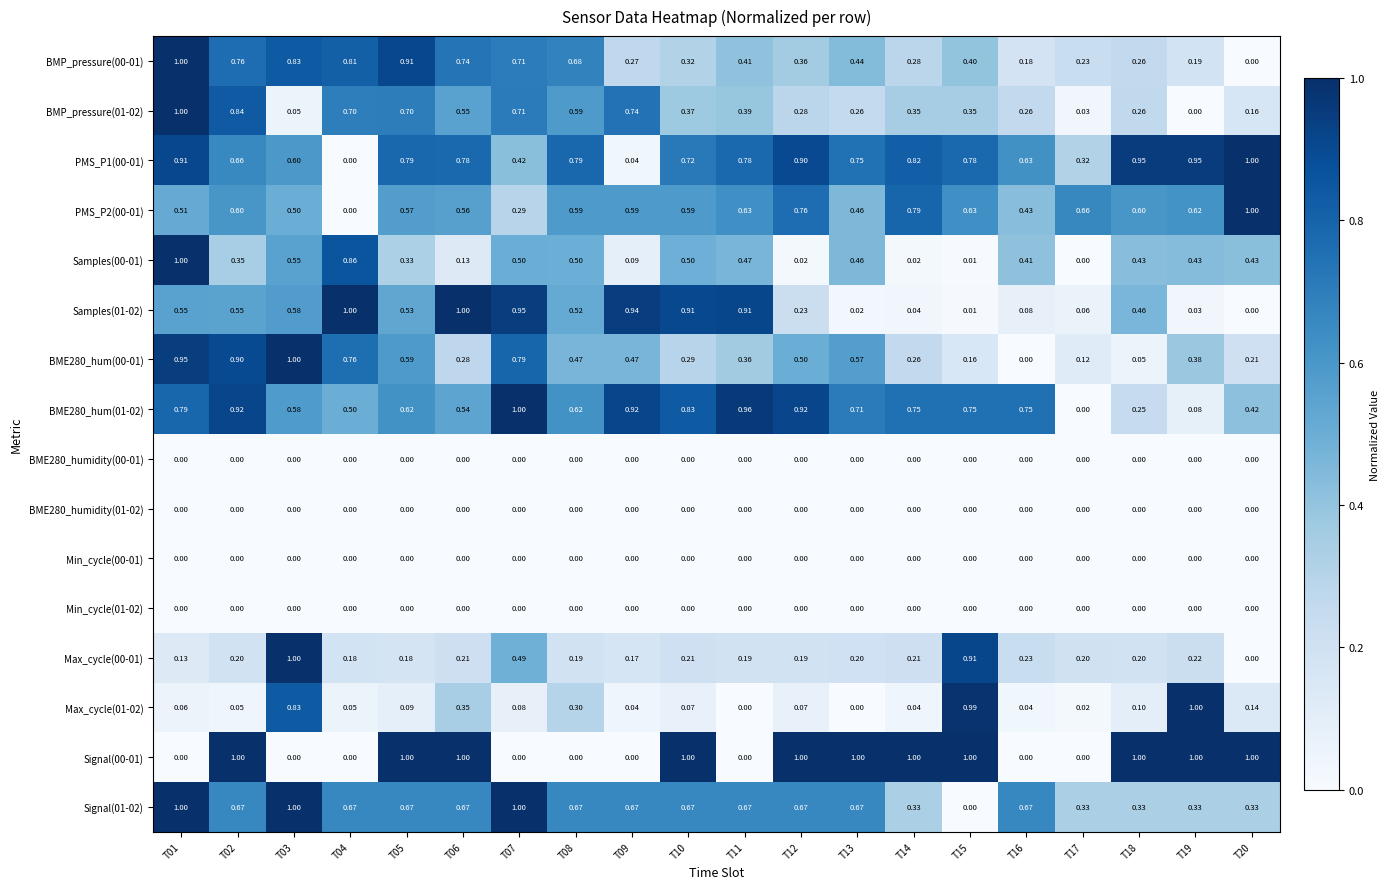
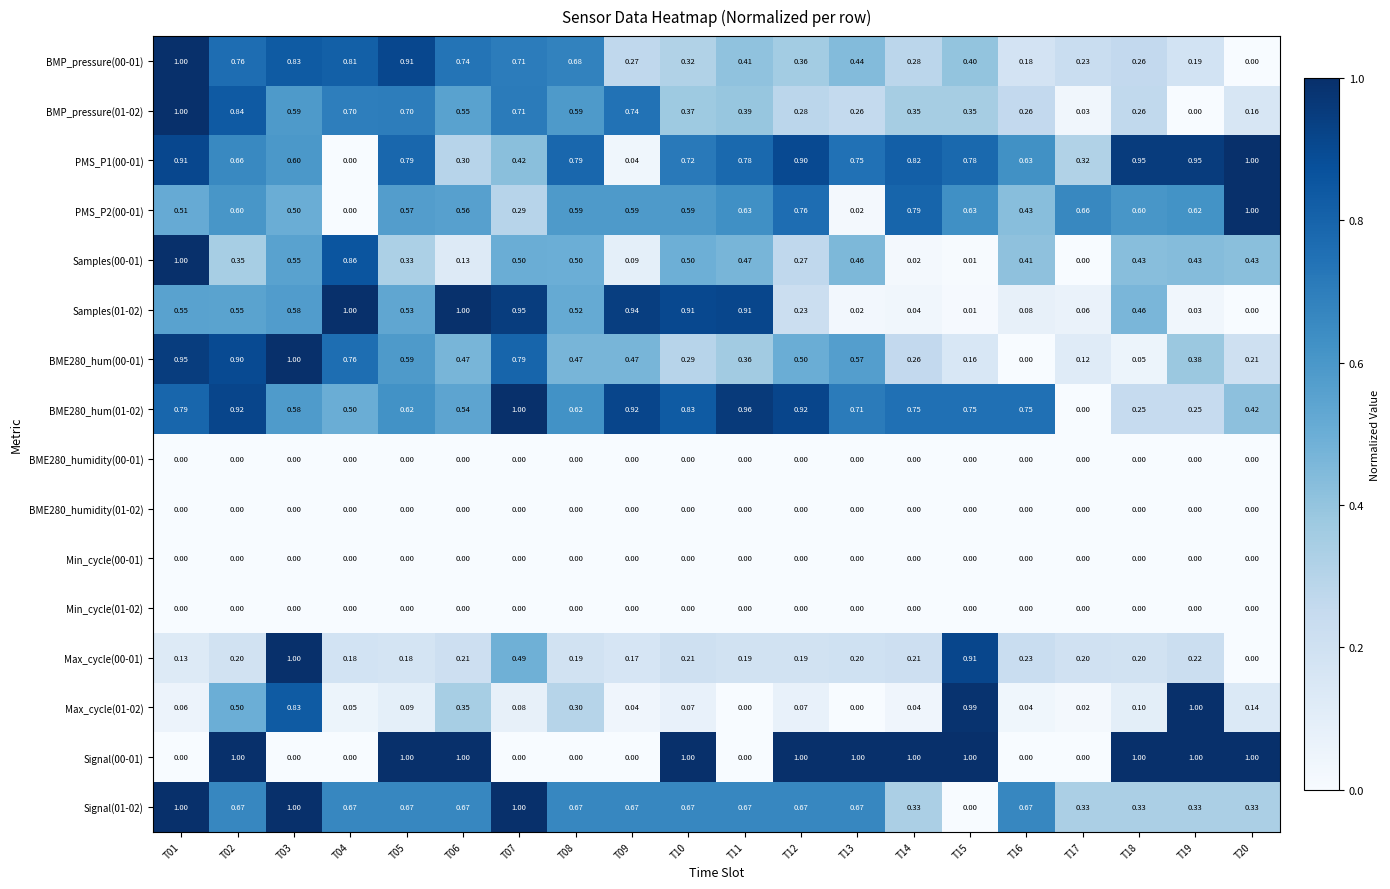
BMP_pressure(01-02), T03: 0.05 -> 0.59
PMS_P1(00-01), T06: 0.78 -> 0.30
PMS_P2(00-01), T13: 0.46 -> 0.02
Samples(00-01), T12: 0.02 -> 0.27
BME280_hum(00-01), T06: 0.28 -> 0.47
BME280_hum(01-02), T19: 0.08 -> 0.25
Max_cycle(01-02), T02: 0.05 -> 0.50
